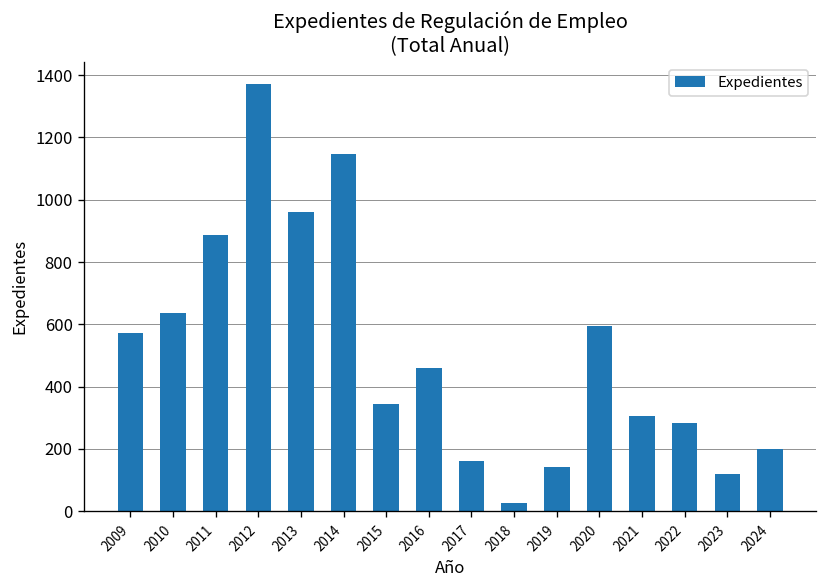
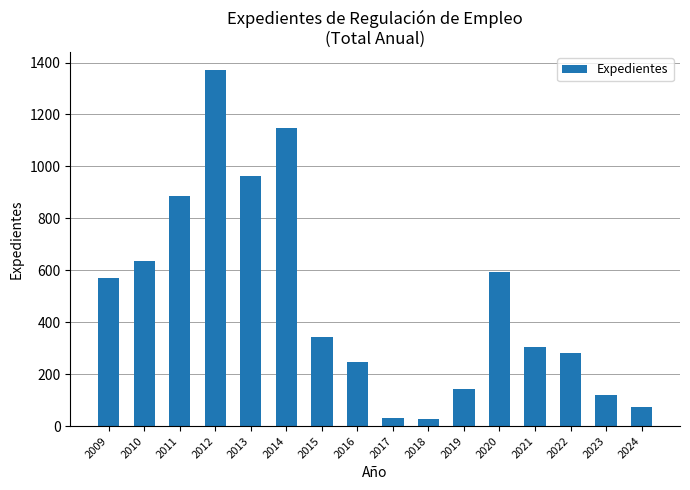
2016: 460 -> 250
2017: 160 -> 30
2024: 200 -> 70
